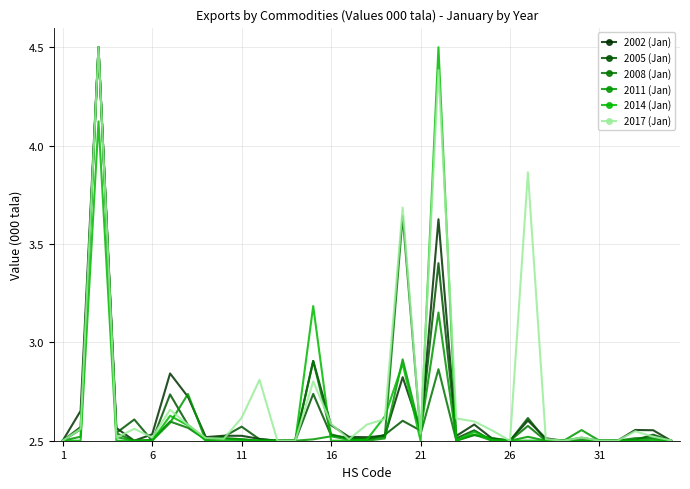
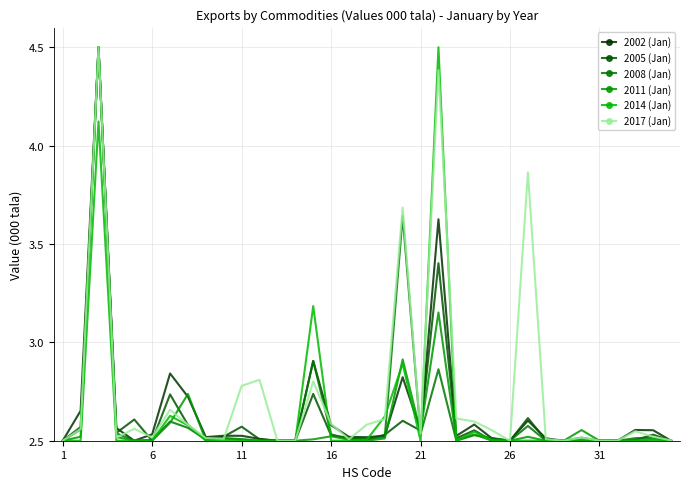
2017 (Jan), 11: 2.62 -> 2.78
